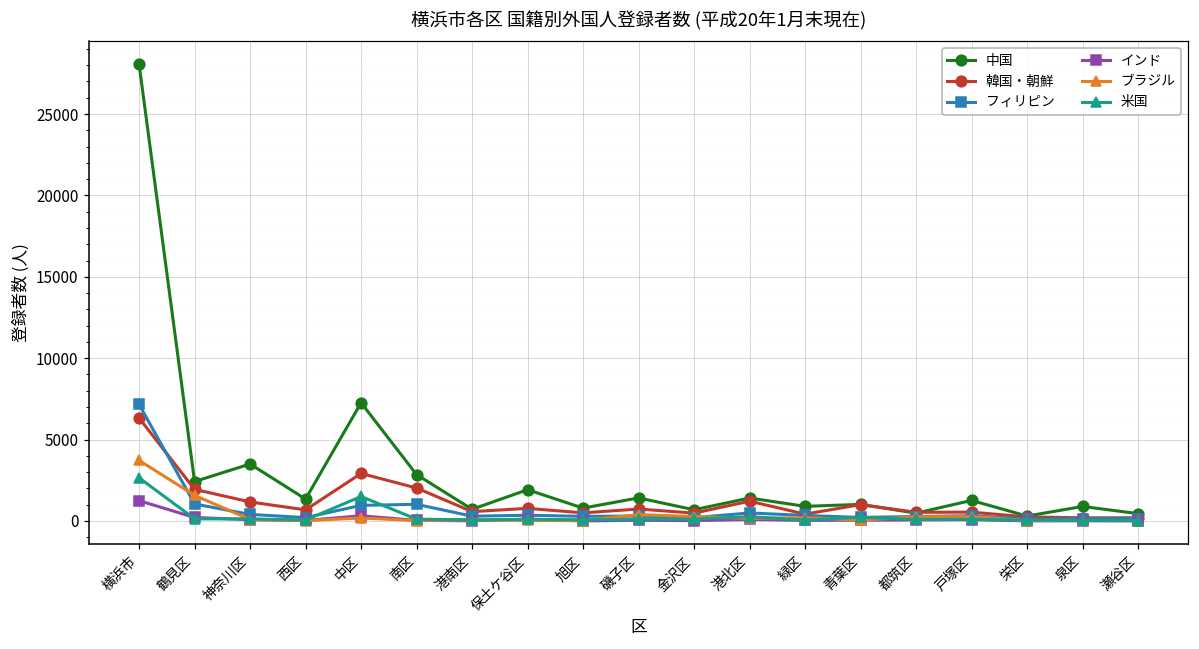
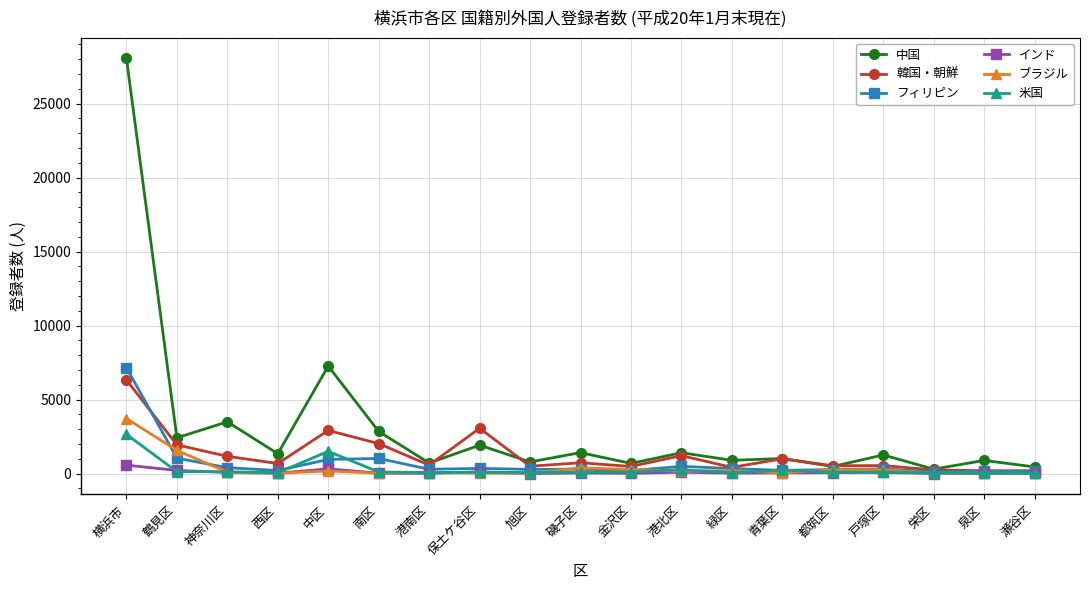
インド, 横浜市: 1200 -> 600
韓国・朝鮮, 保土ケ谷区: 800 -> 3100
